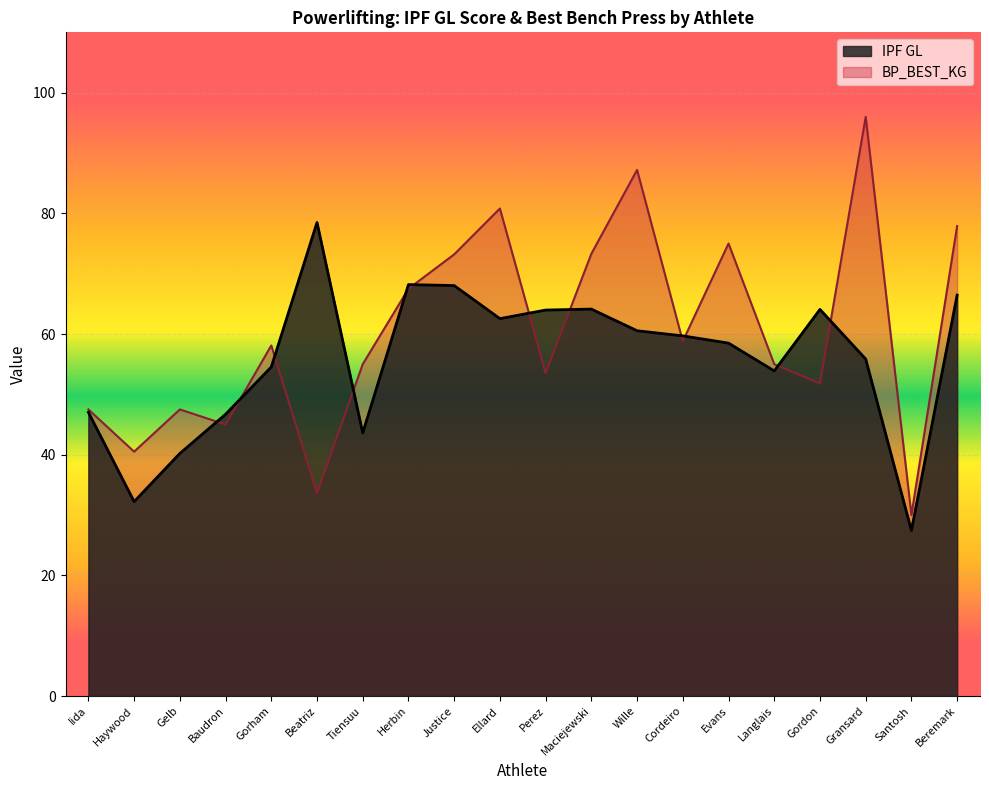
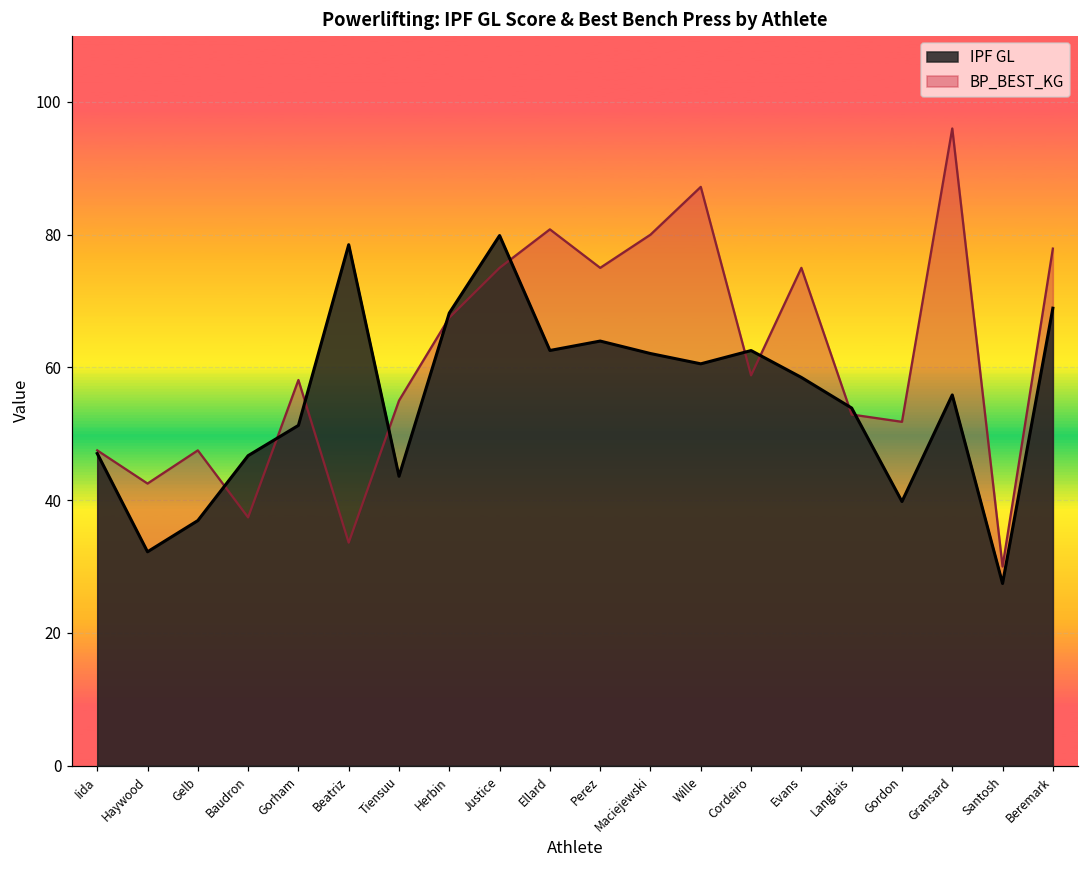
BP_BEST_KG, Haywood: 41 -> 43
IPF GL, Gelb: 40 -> 37
BP_BEST_KG, Baudron: 45 -> 37
IPF GL, Gorham: 55 -> 51
IPF GL, Justice: 68 -> 80
BP_BEST_KG, Justice: 73 -> 75
BP_BEST_KG, Perez: 54 -> 75
IPF GL, Maciejewski: 64 -> 62
BP_BEST_KG, Maciejewski: 73 -> 80
IPF GL, Cordeiro: 60 -> 63
BP_BEST_KG, Langlais: 55 -> 53
IPF GL, Gordon: 64 -> 40
IPF GL, Beremark: 66 -> 69
